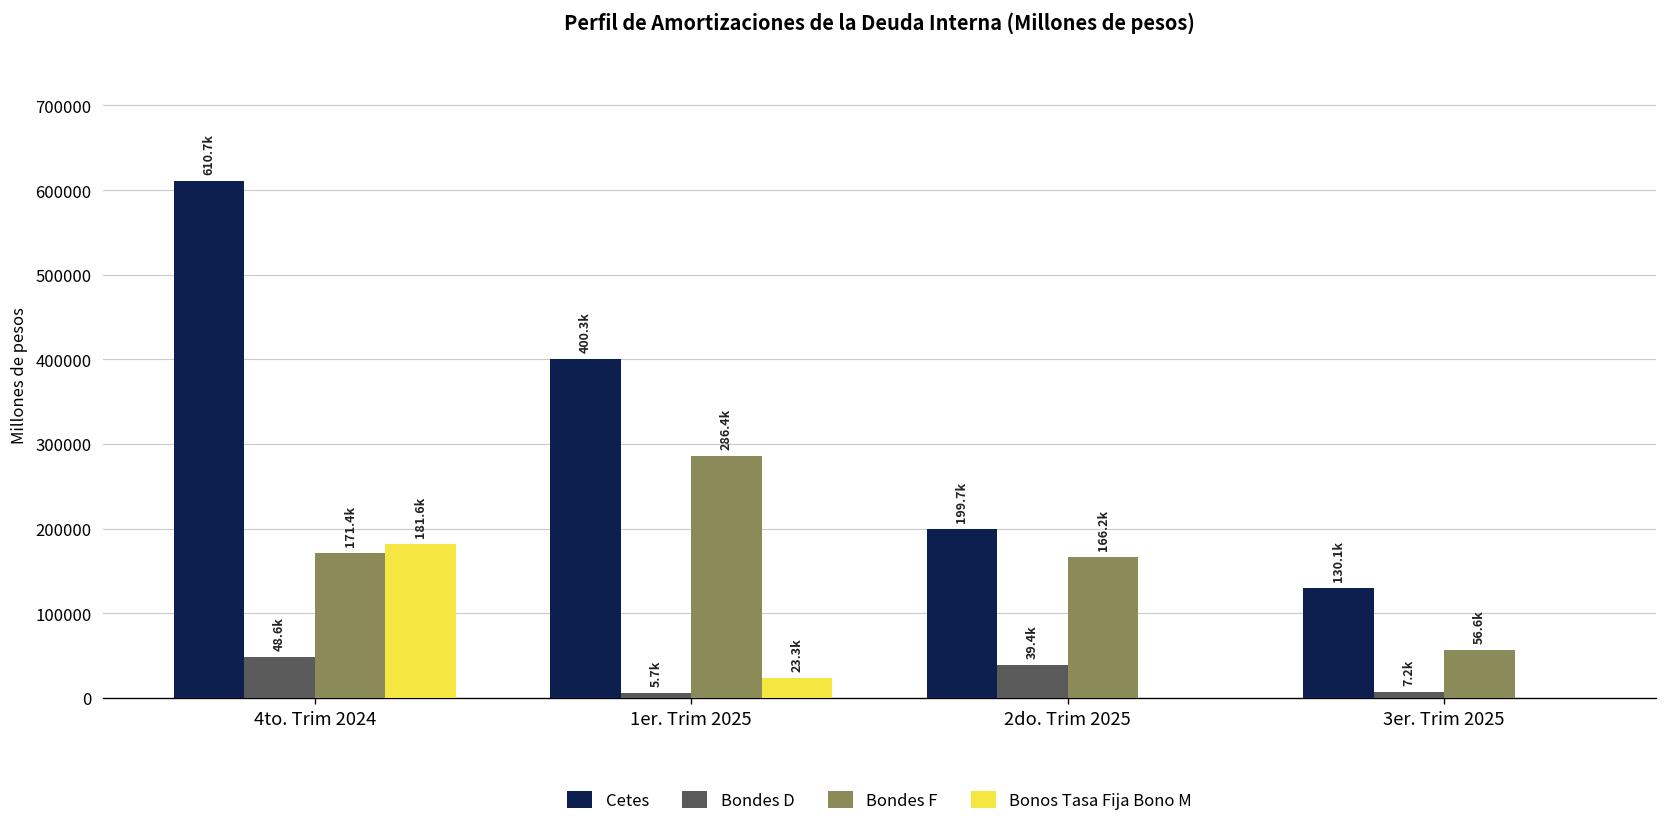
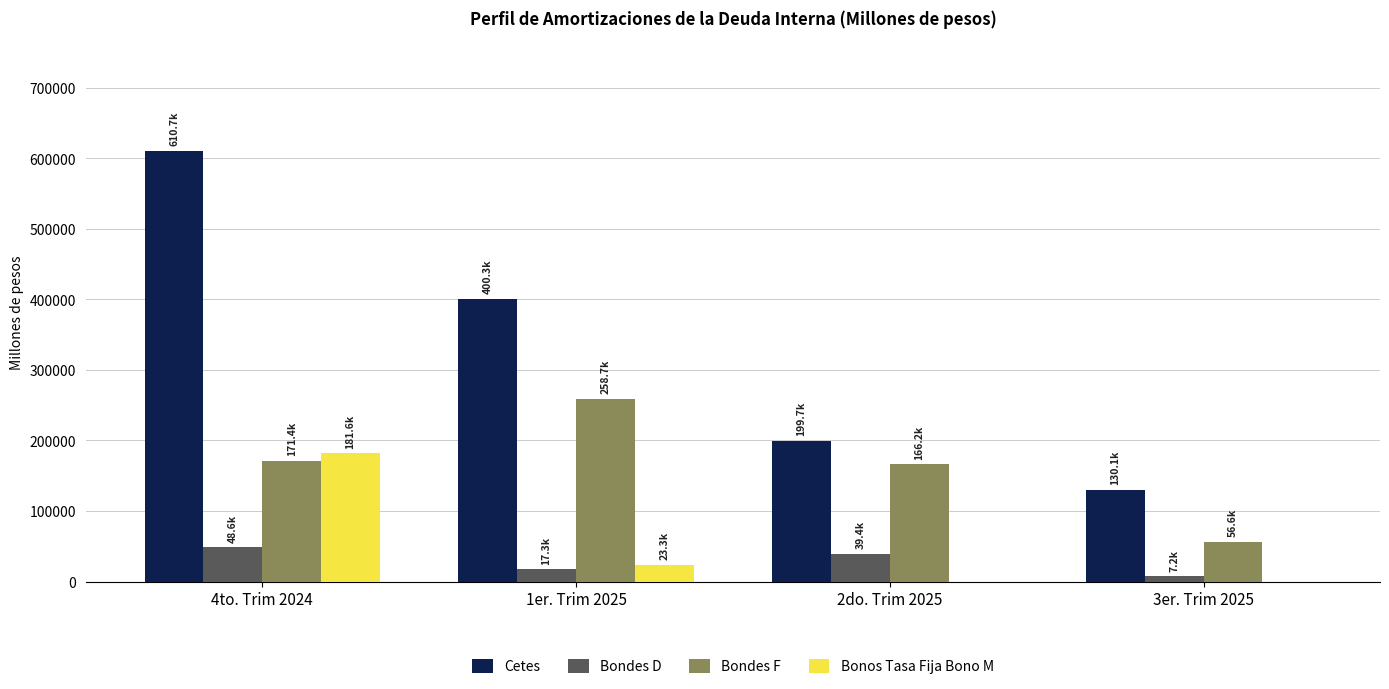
Bondes D, 1er. Trim 2025: 5.7k -> 17.3k
Bondes F, 1er. Trim 2025: 286.4k -> 258.7k
